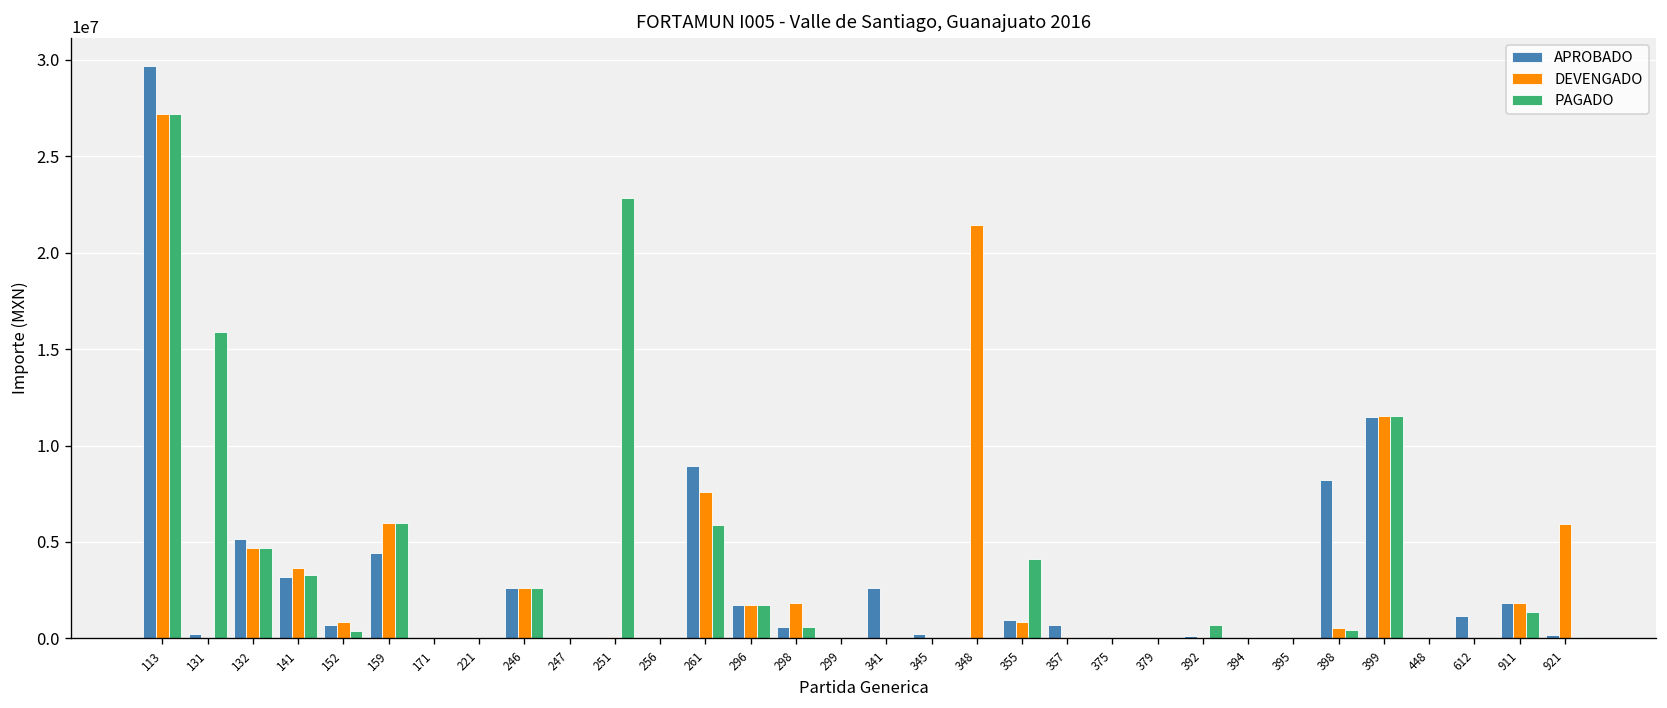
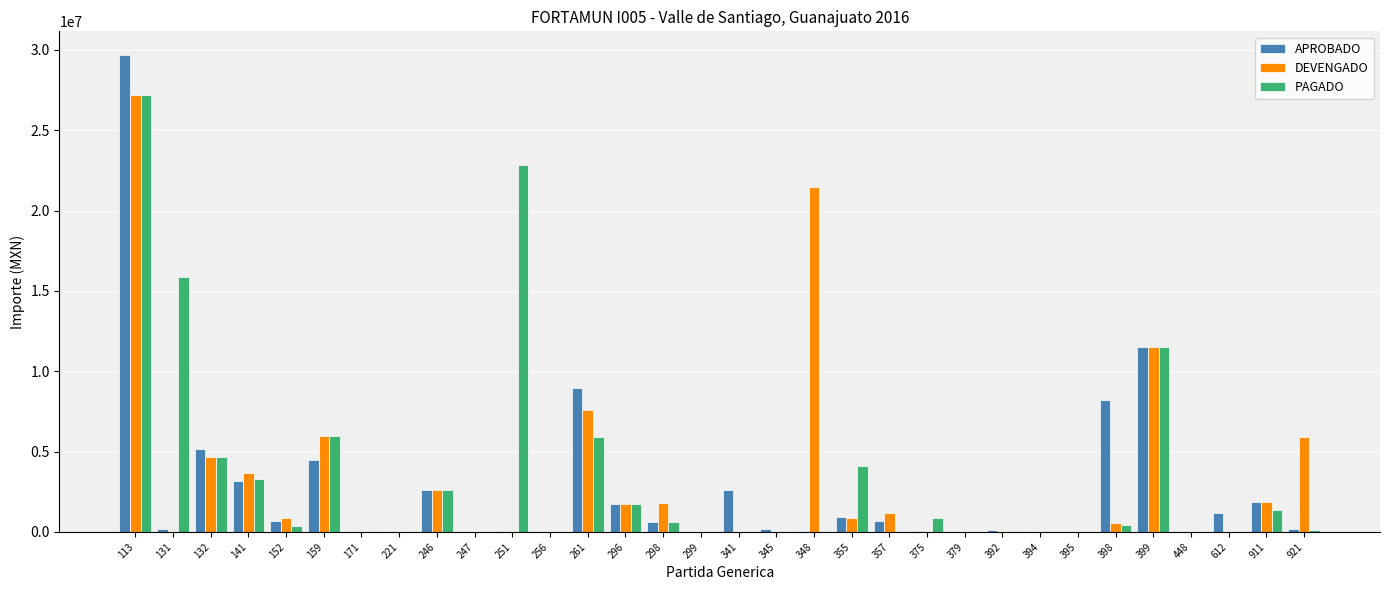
DEVENGADO, 357: 100000 -> 1200000
PAGADO, 375: 0 -> 900000
PAGADO, 392: 700000 -> 100000
